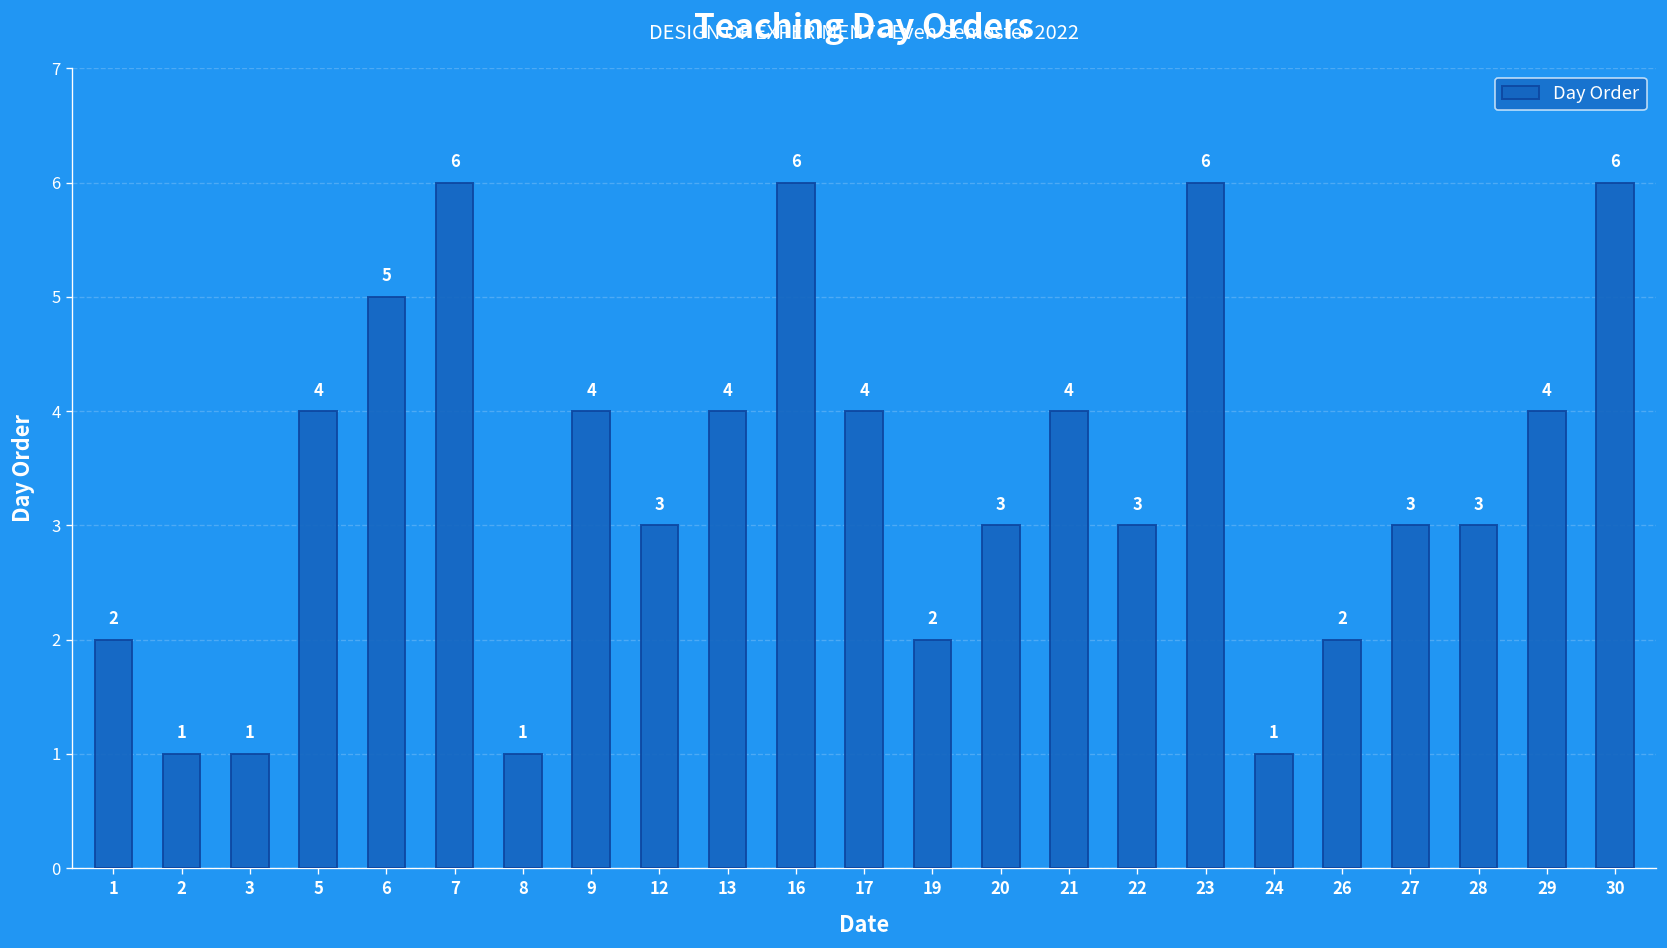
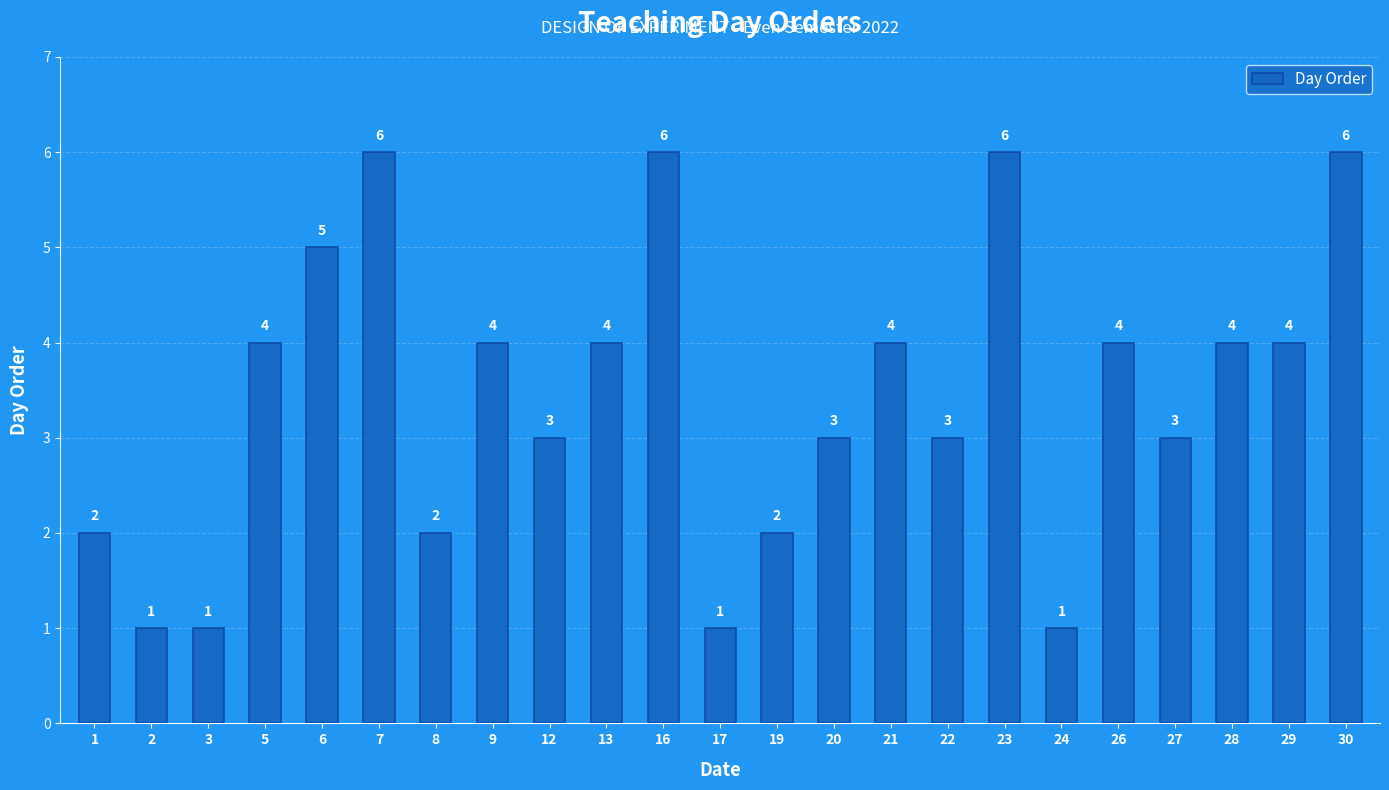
8: 1 -> 2
17: 4 -> 1
26: 2 -> 4
28: 3 -> 4
